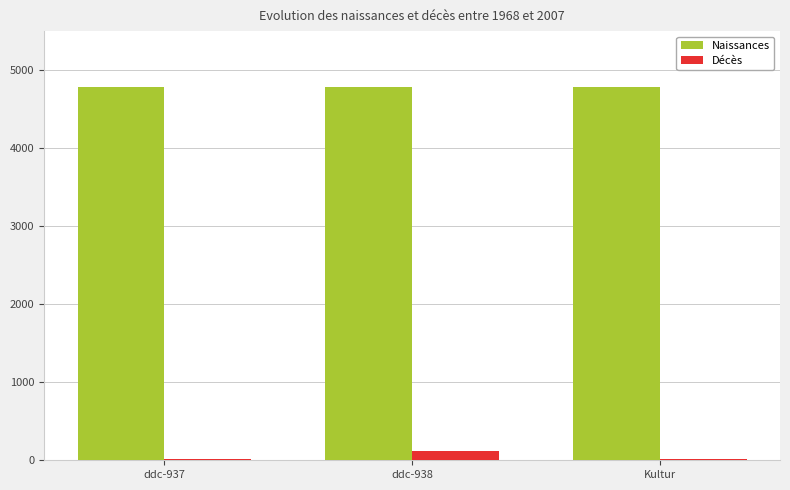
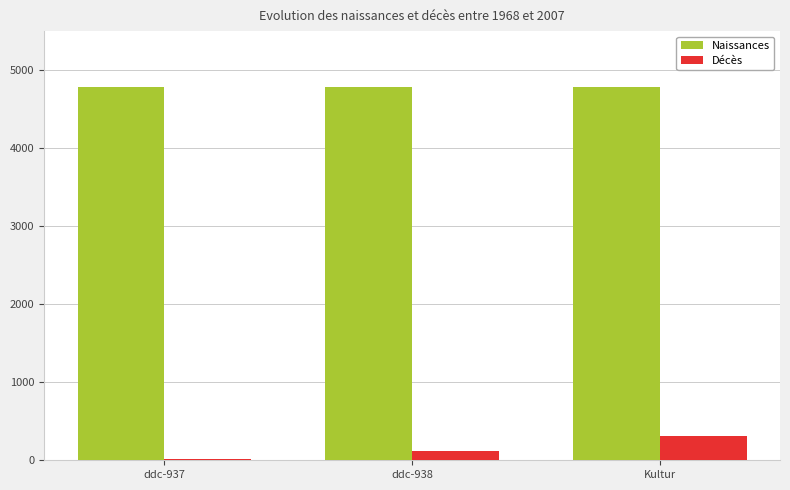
Décès, Kultur: 0 -> 300
